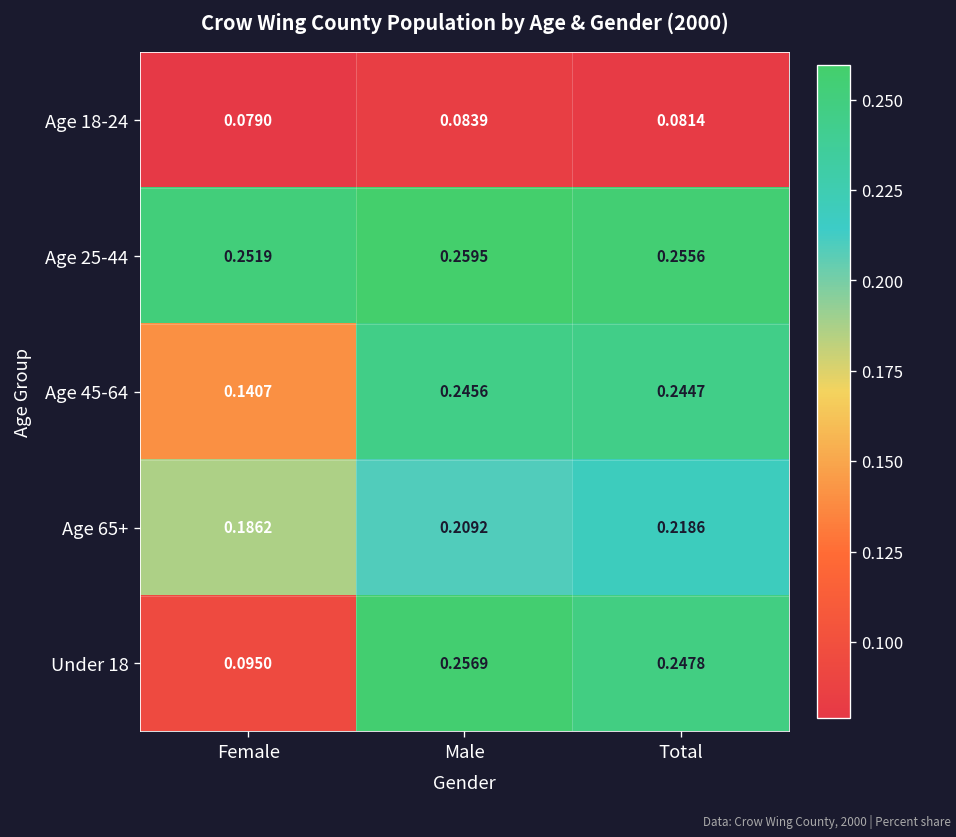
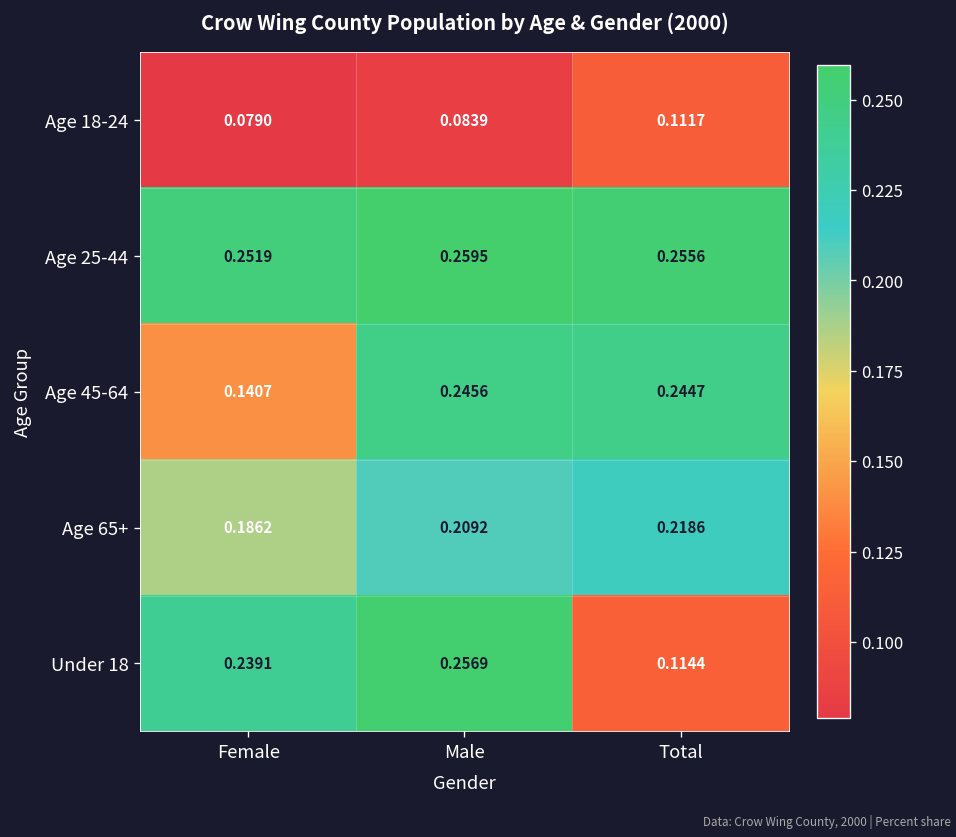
Age 18-24, Total: 0.0814 -> 0.1117
Under 18, Female: 0.0950 -> 0.2391
Under 18, Total: 0.2478 -> 0.1144
